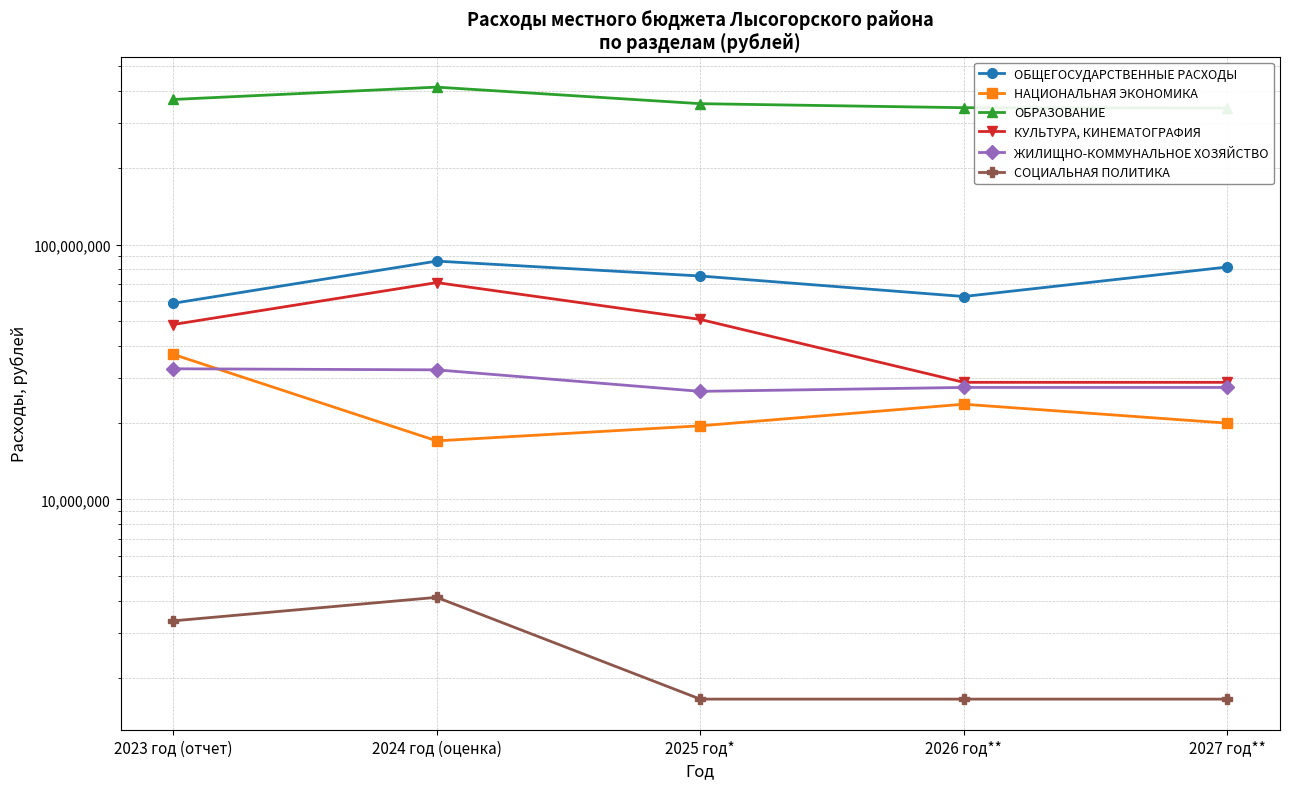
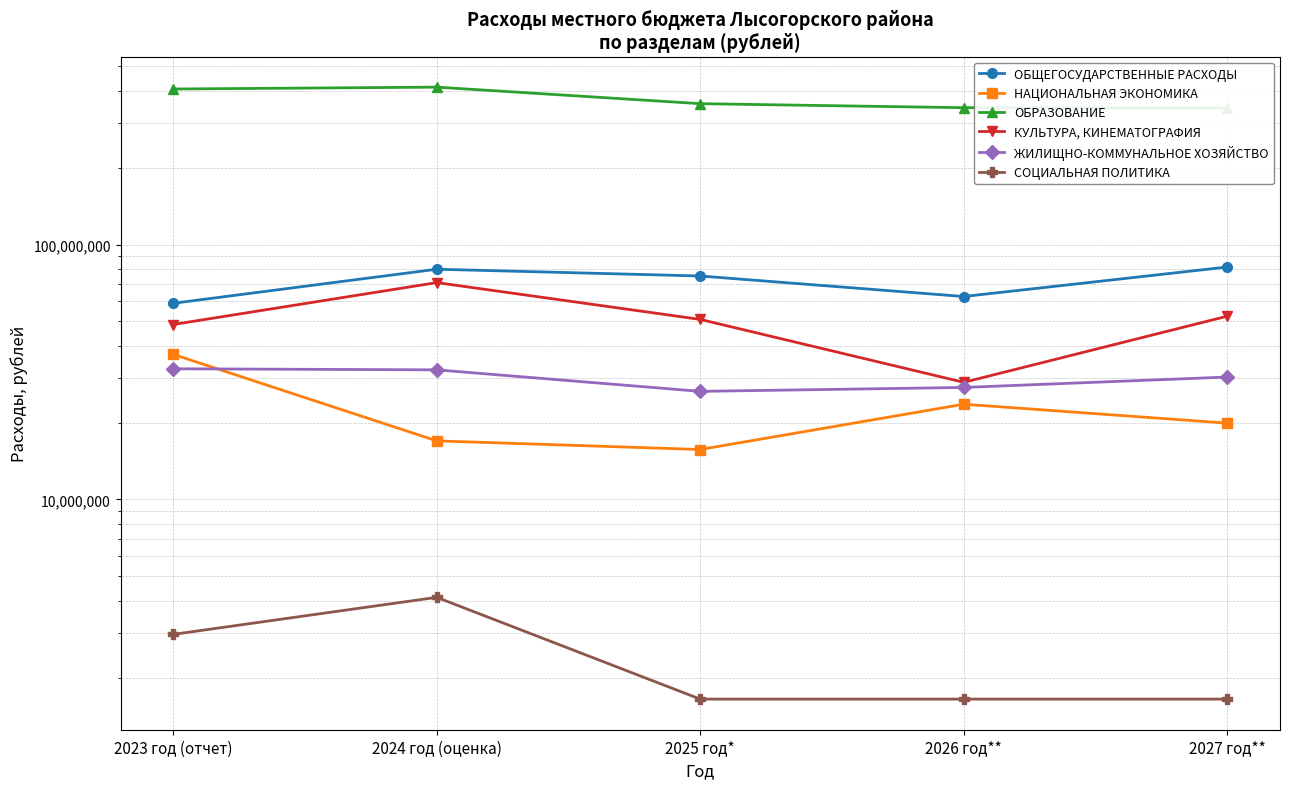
ОБРАЗОВАНИЕ, 2023 год (отчет): 370,000,000 -> 410,000,000
СОЦИАЛЬНАЯ ПОЛИТИКА, 2023 год (отчет): 3,300,000 -> 3,000,000
ОБЩЕГОСУДАРСТВЕННЫЕ РАСХОДЫ, 2024 год (оценка): 86,000,000 -> 80,000,000
НАЦИОНАЛЬНАЯ ЭКОНОМИКА, 2025 год*: 19,000,000 -> 16,000,000
КУЛЬТУРА, КИНЕМАТОГРАФИЯ, 2027 год**: 29,000,000 -> 52,000,000
ЖИЛИЩНО-КОММУНАЛЬНОЕ ХОЗЯЙСТВО, 2027 год**: 27,000,000 -> 30,000,000
